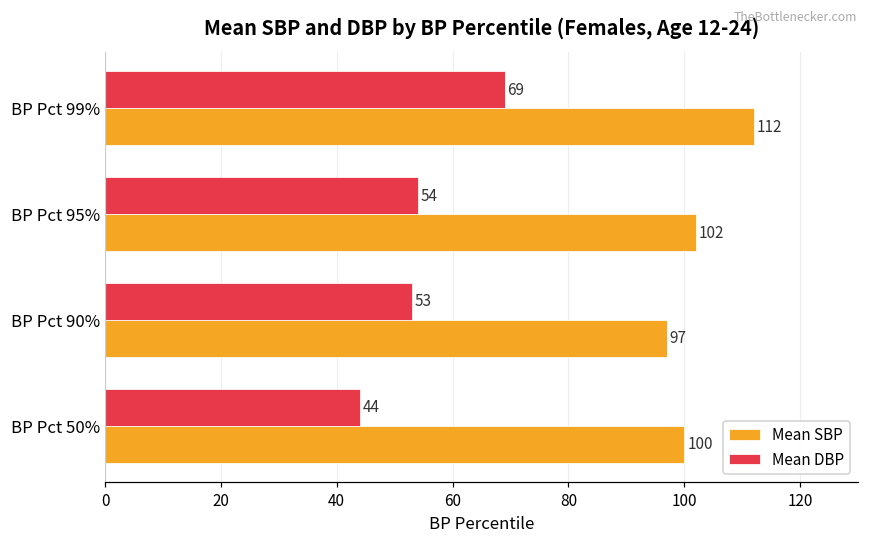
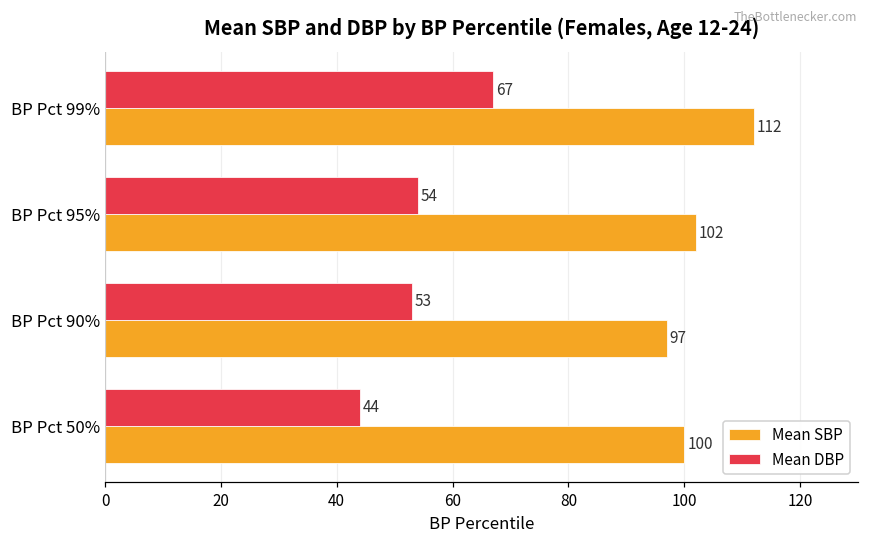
Mean DBP, BP Pct 99%: 69 -> 67
